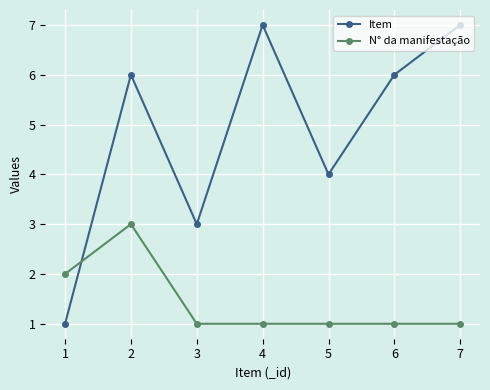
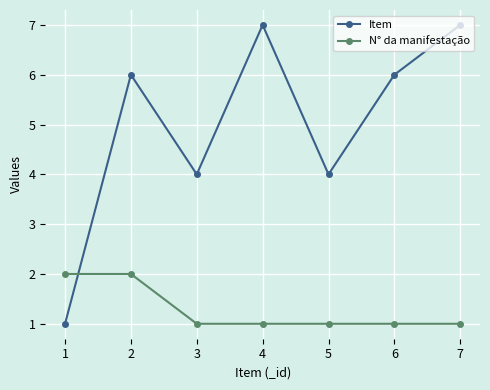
N° da manifestação, 2: 3 -> 2
Item, 3: 3 -> 4
